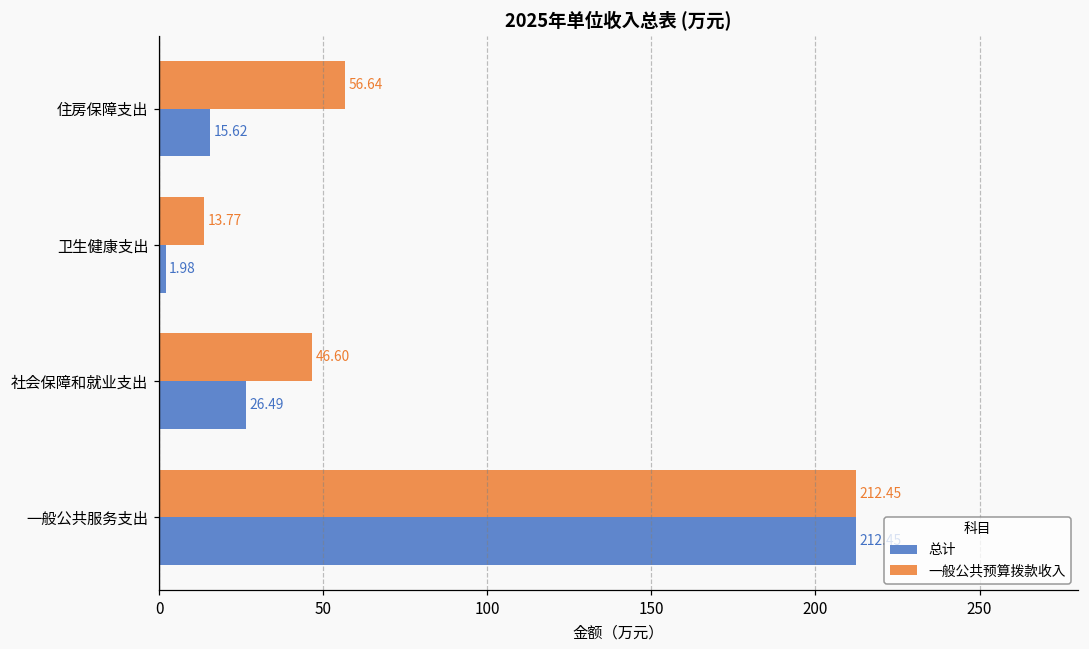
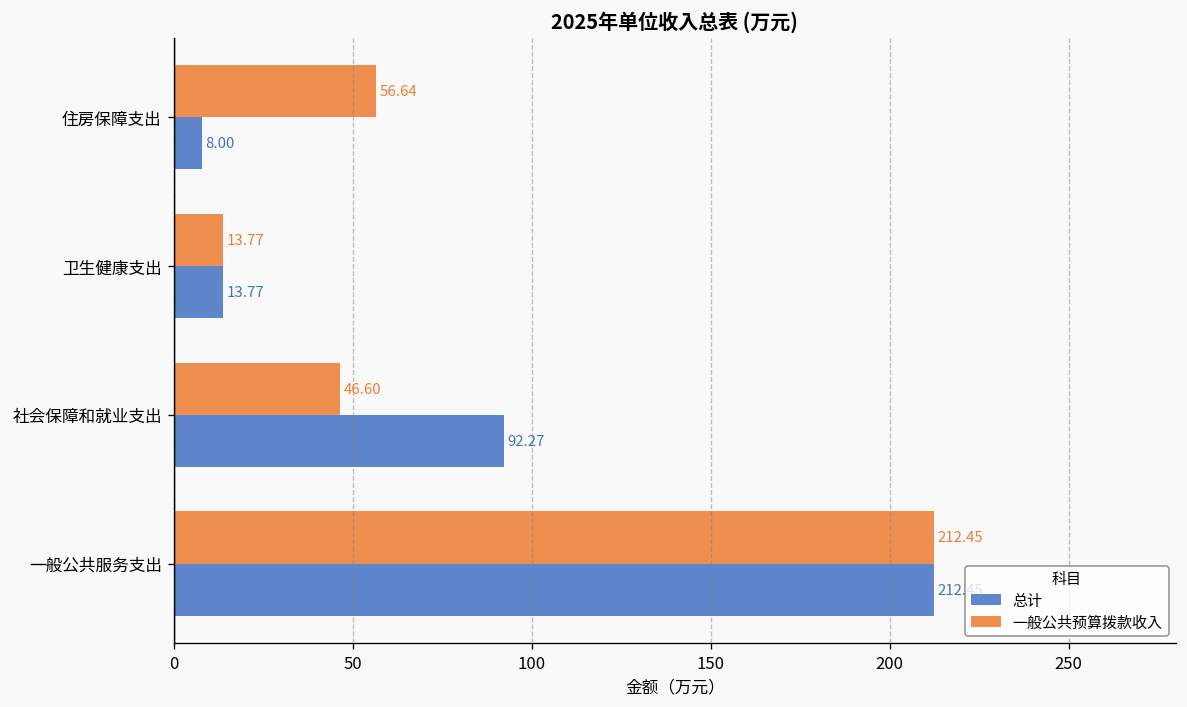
总计, 住房保障支出: 15.62 -> 8.00
总计, 卫生健康支出: 1.98 -> 13.77
总计, 社会保障和就业支出: 26.49 -> 92.27
